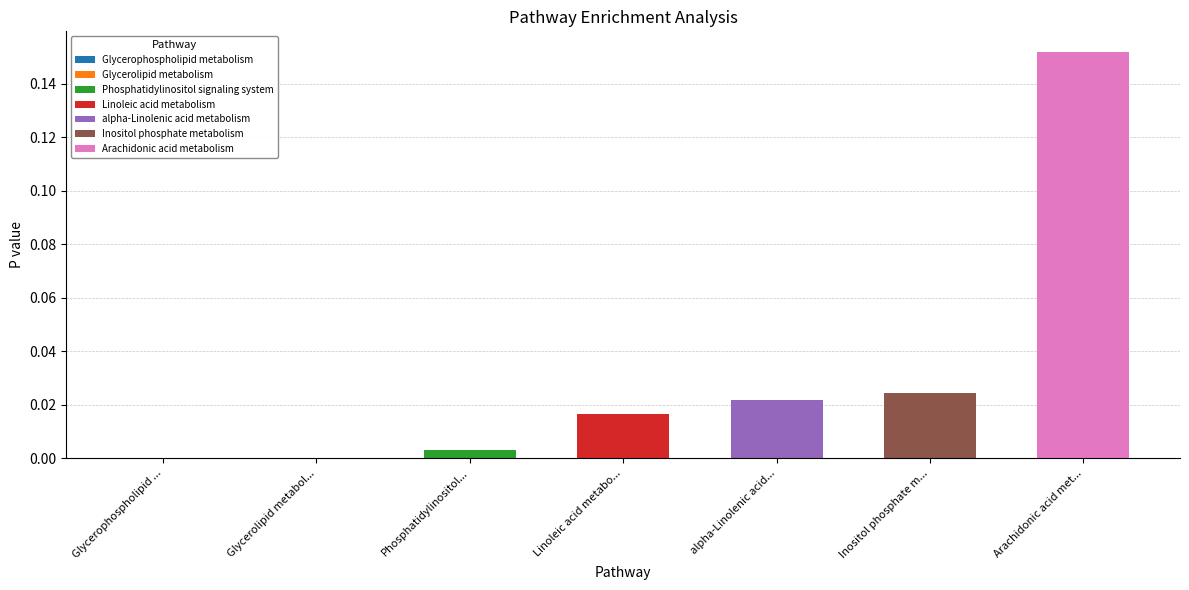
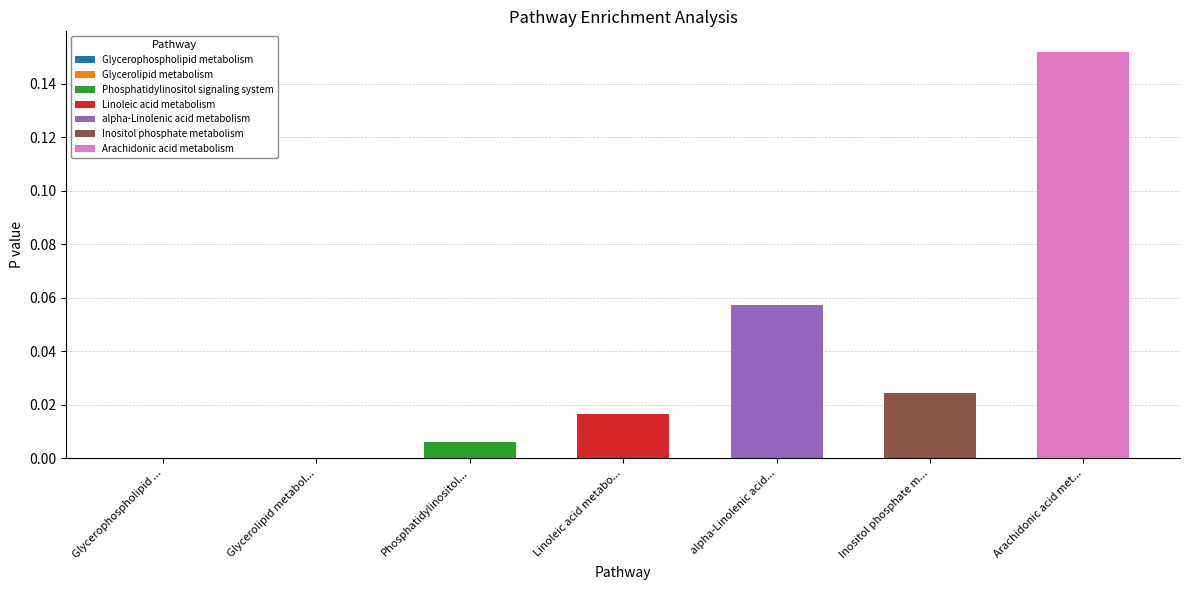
Phosphatidylinositol...: 0.003 -> 0.006
alpha-Linolenic acid...: 0.022 -> 0.057
